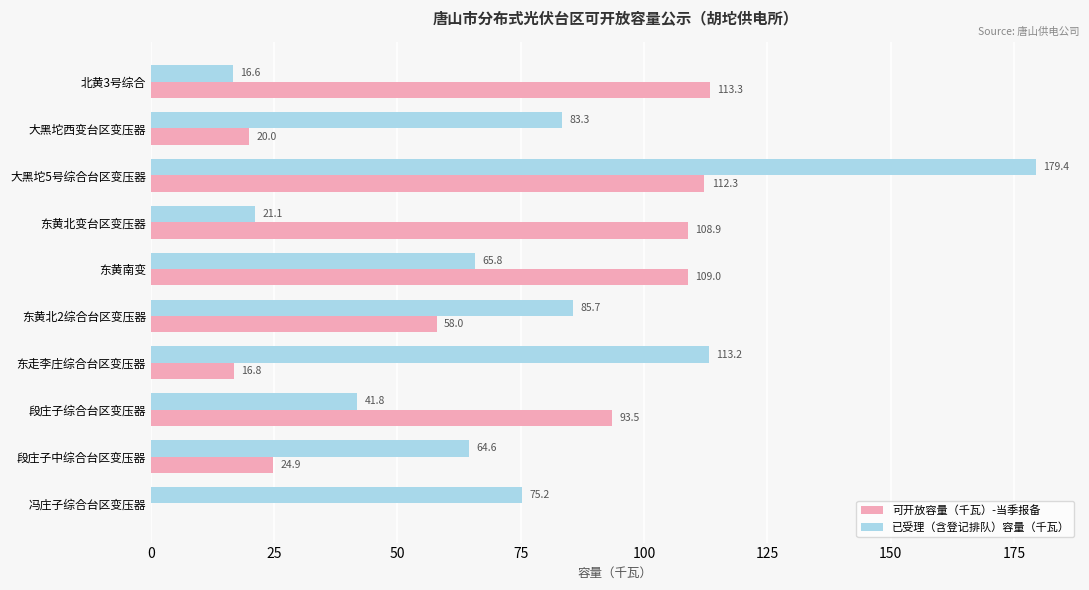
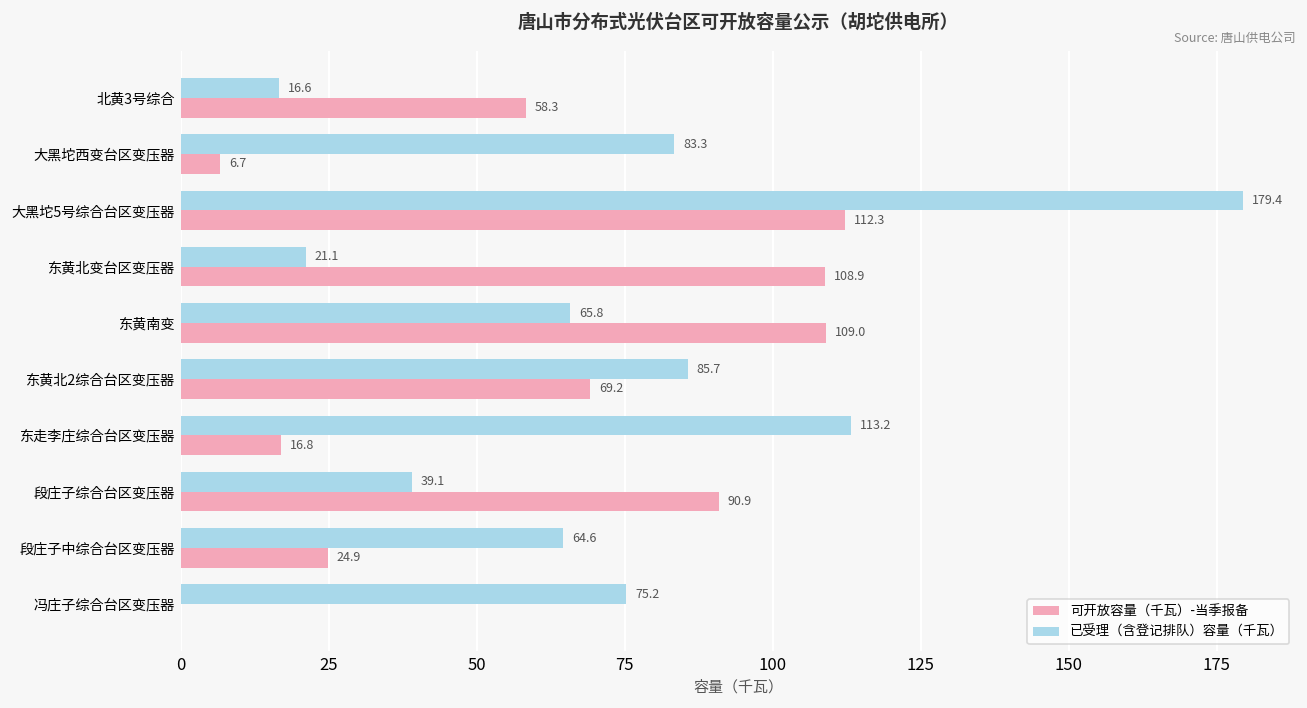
可开放容量（千瓦）-当季报备, 北黄3号综合: 113.3 -> 58.3
可开放容量（千瓦）-当季报备, 大黑坨西变台区变压器: 20.0 -> 6.7
可开放容量（千瓦）-当季报备, 东黄北2综合台区变压器: 58.0 -> 69.2
已受理（含登记排队）容量（千瓦）, 段庄子综合台区变压器: 41.8 -> 39.1
可开放容量（千瓦）-当季报备, 段庄子综合台区变压器: 93.5 -> 90.9
